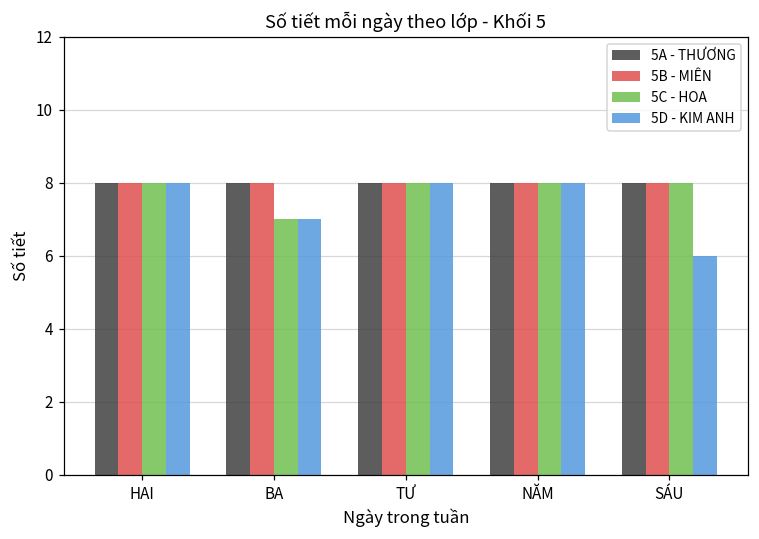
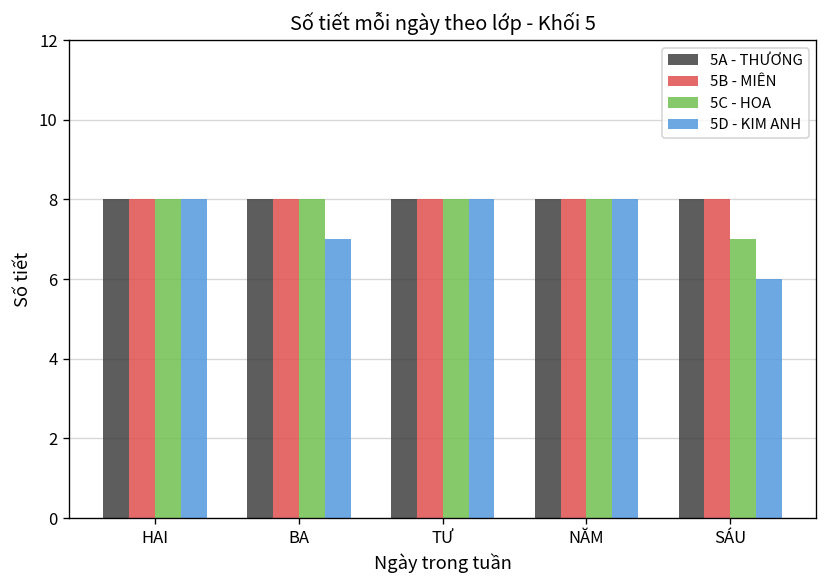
5C - HOA, BA: 7 -> 8
5C - HOA, SÁU: 8 -> 7
